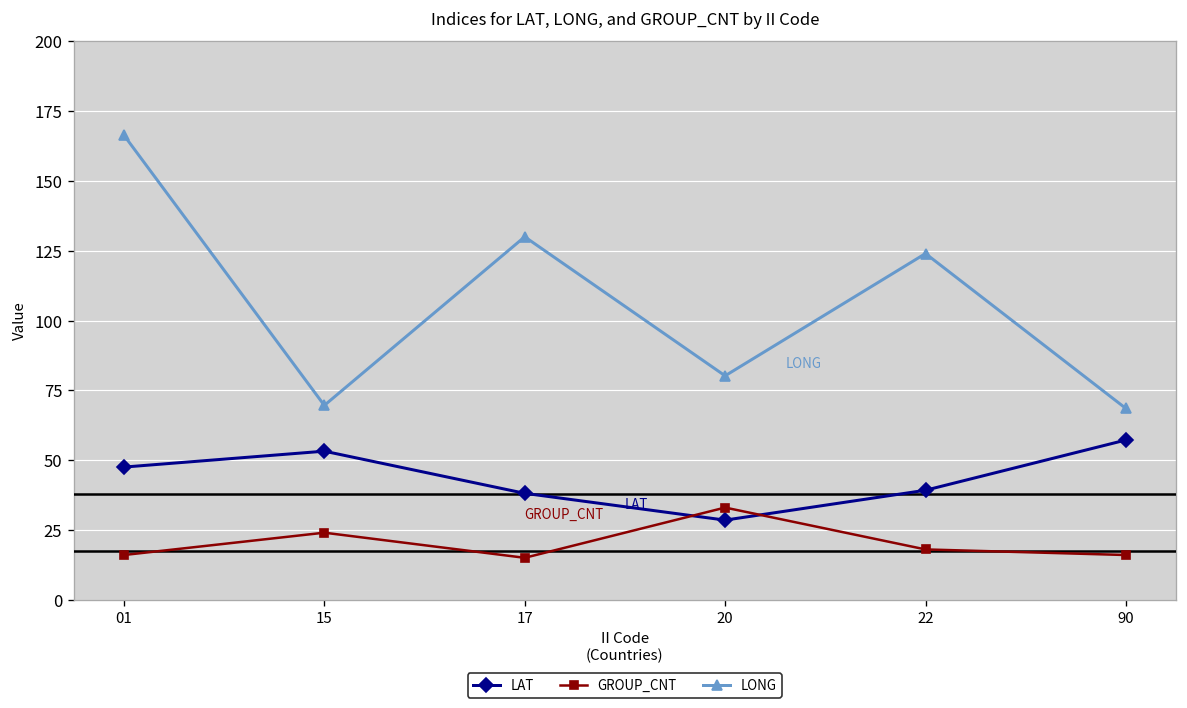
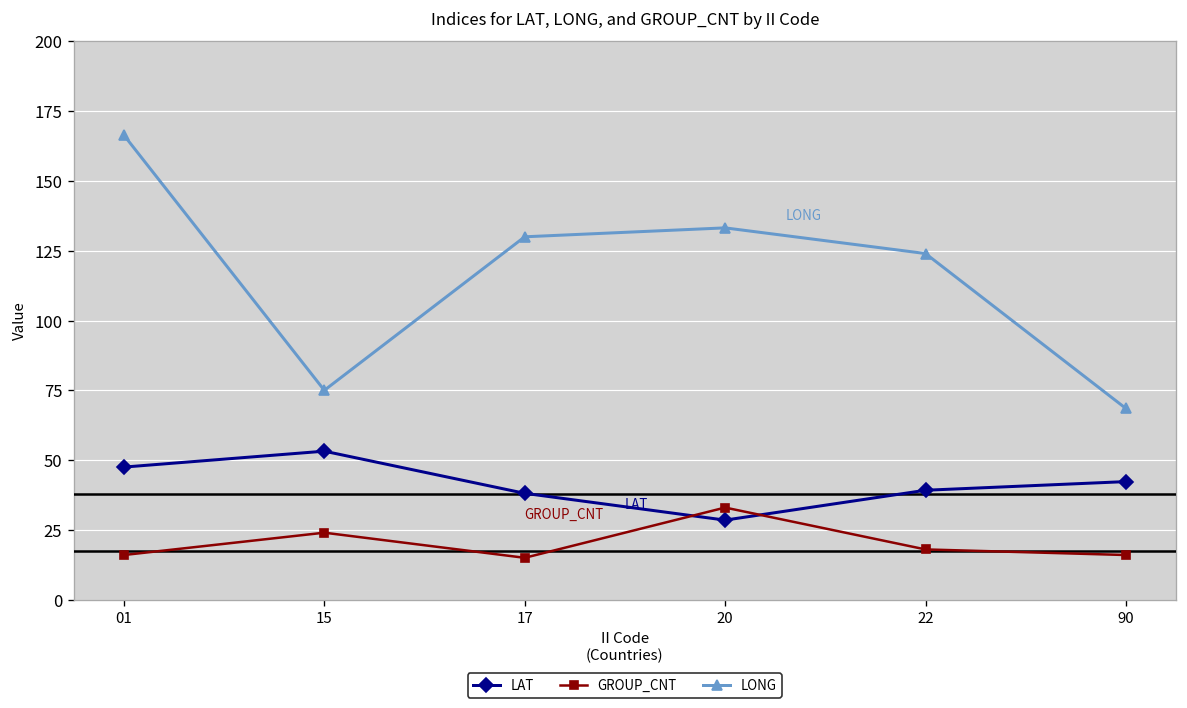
LONG, 15: 70 -> 75
LONG, 20: 80 -> 133
LAT, 90: 57 -> 42
